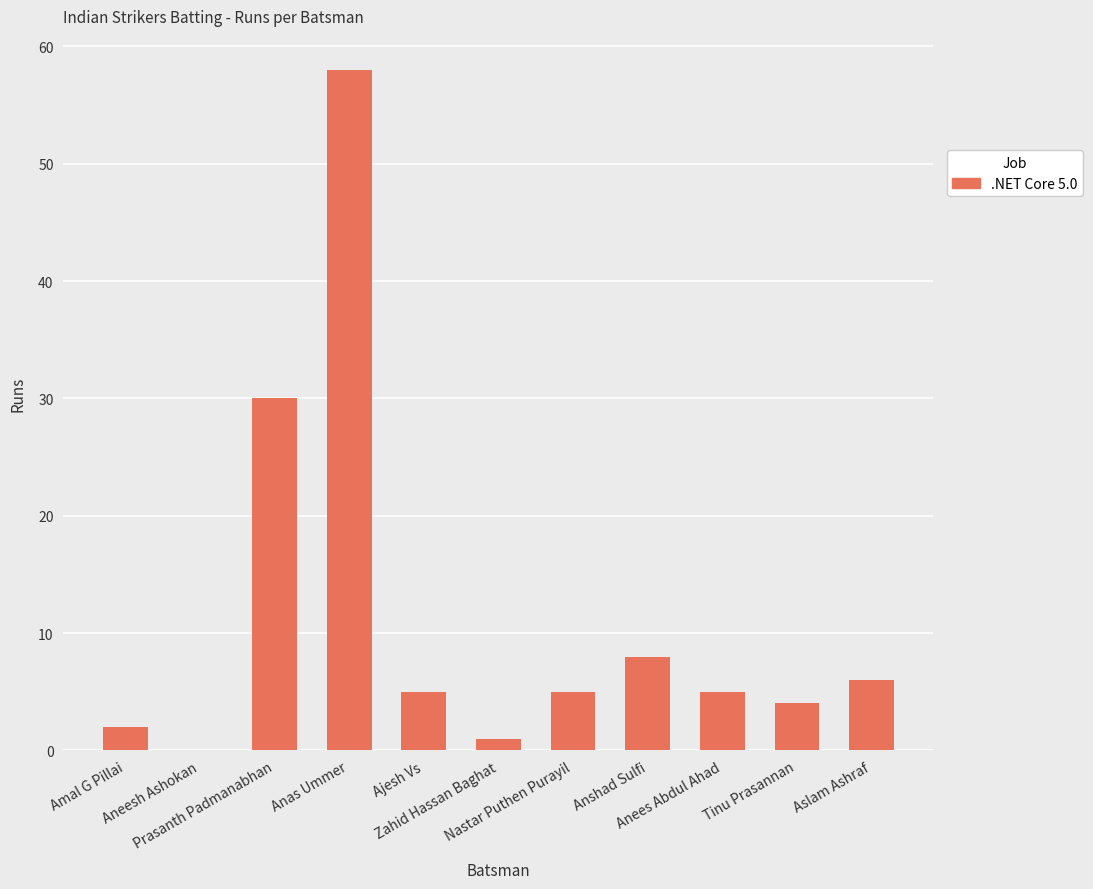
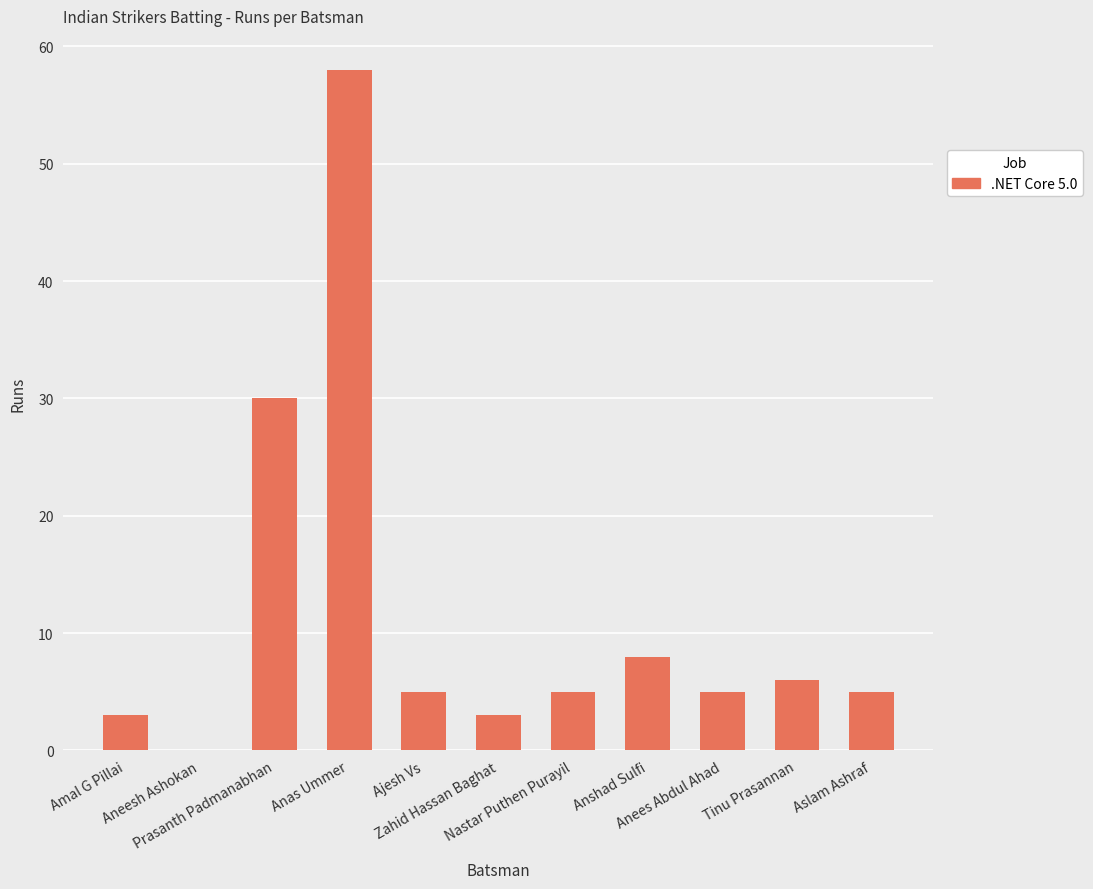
Amal G Pillai: 2 -> 3
Zahid Hassan Baghat: 1 -> 3
Tinu Prasannan: 4 -> 6
Aslam Ashraf: 6 -> 5
